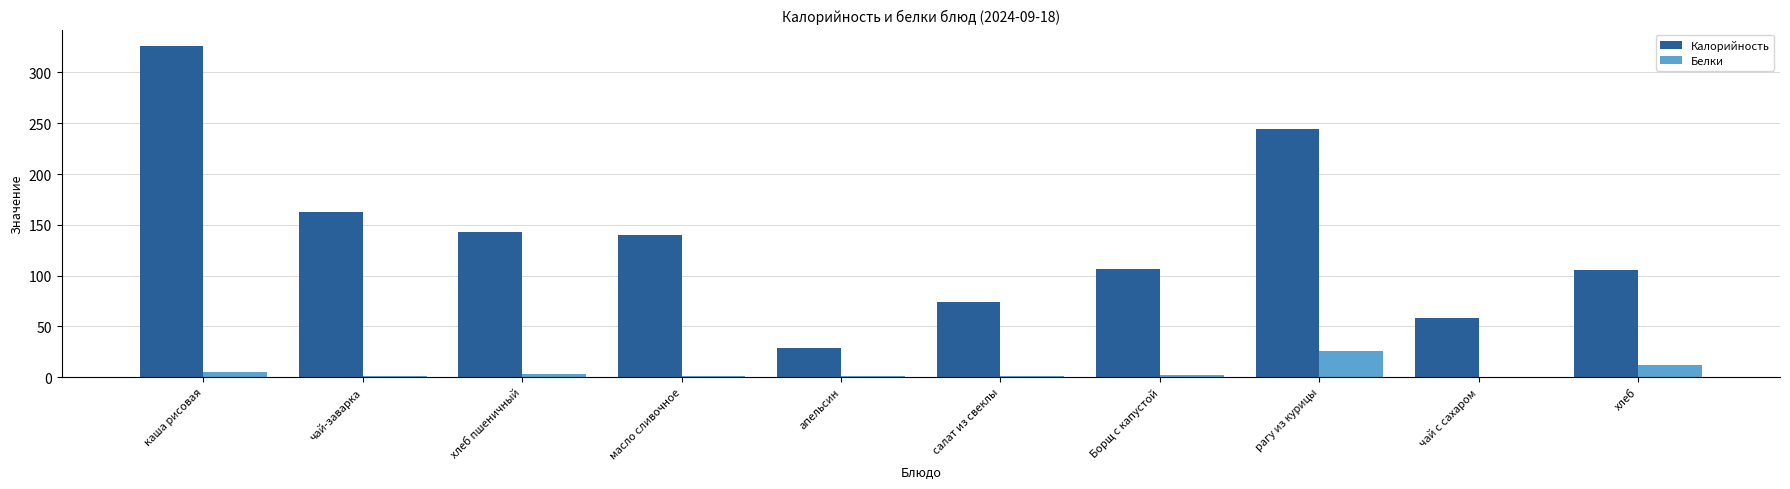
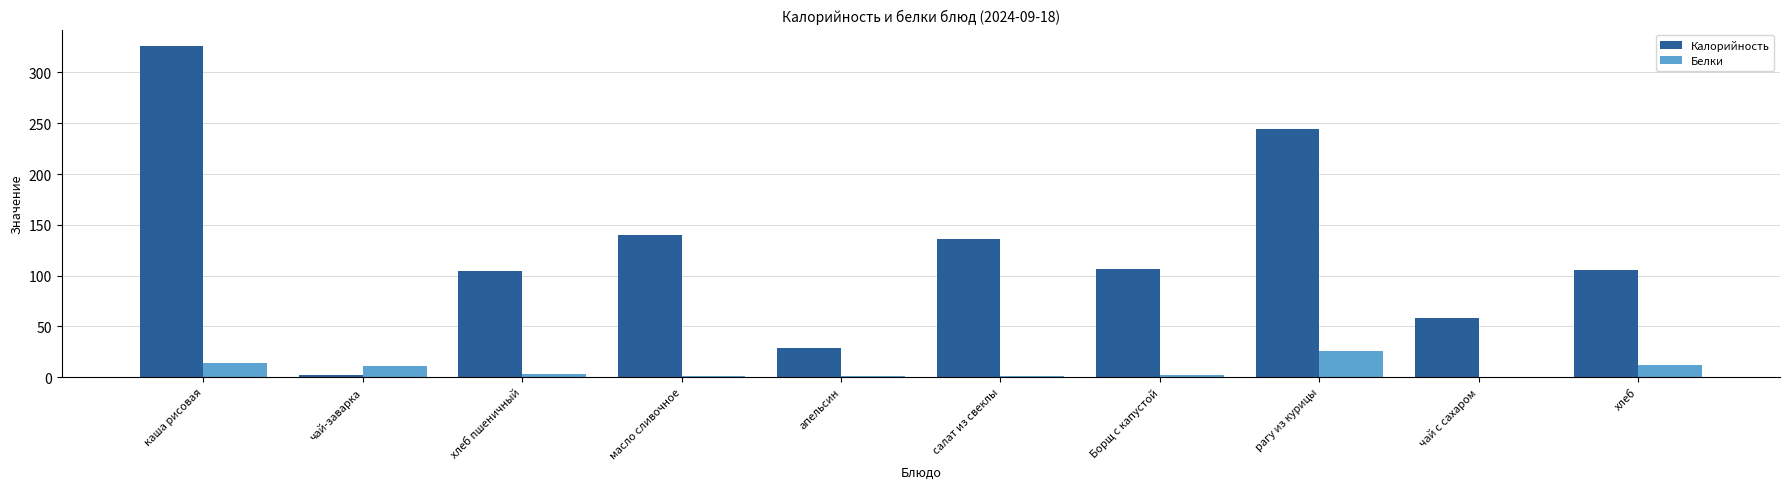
Белки, каша рисовая: 5 -> 14
Калорийность, чай-заварка: 163 -> 2
Белки, чай-заварка: 1 -> 11
Калорийность, хлеб пшеничный: 143 -> 105
Калорийность, салат из свеклы: 74 -> 136
